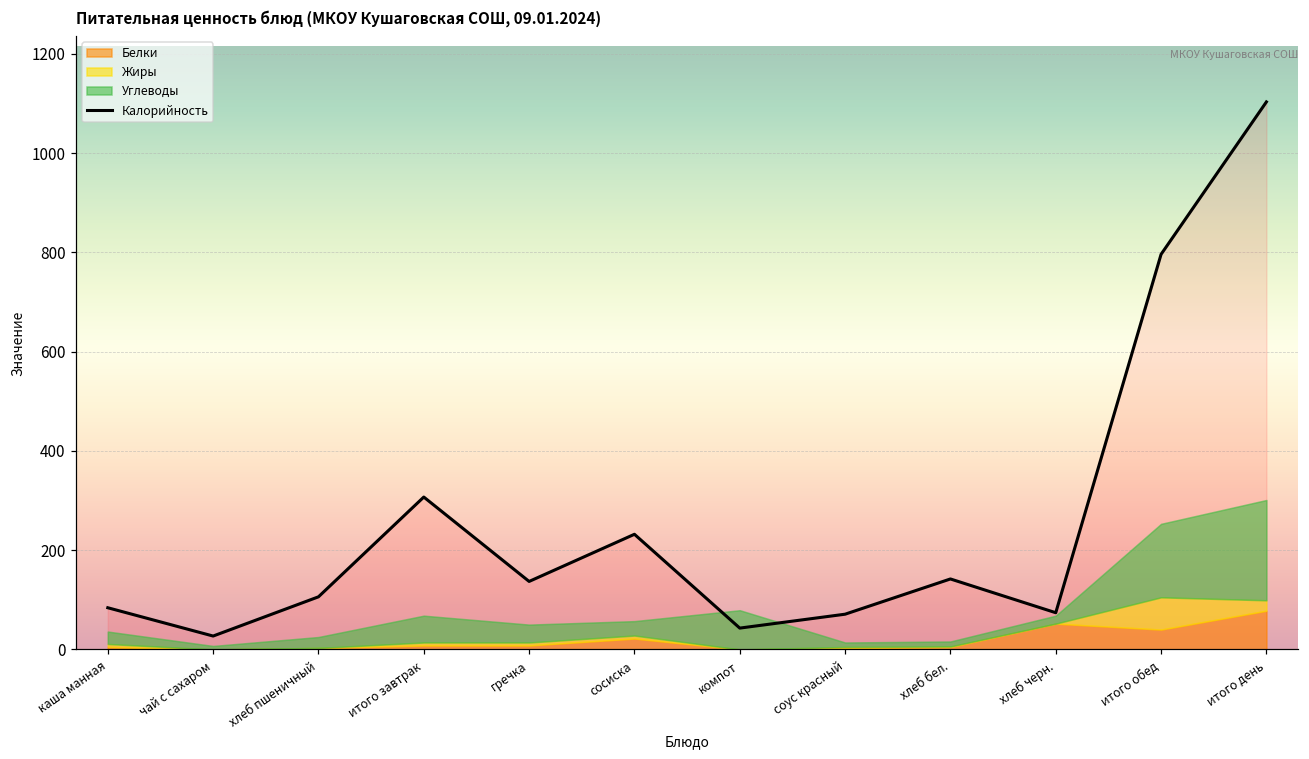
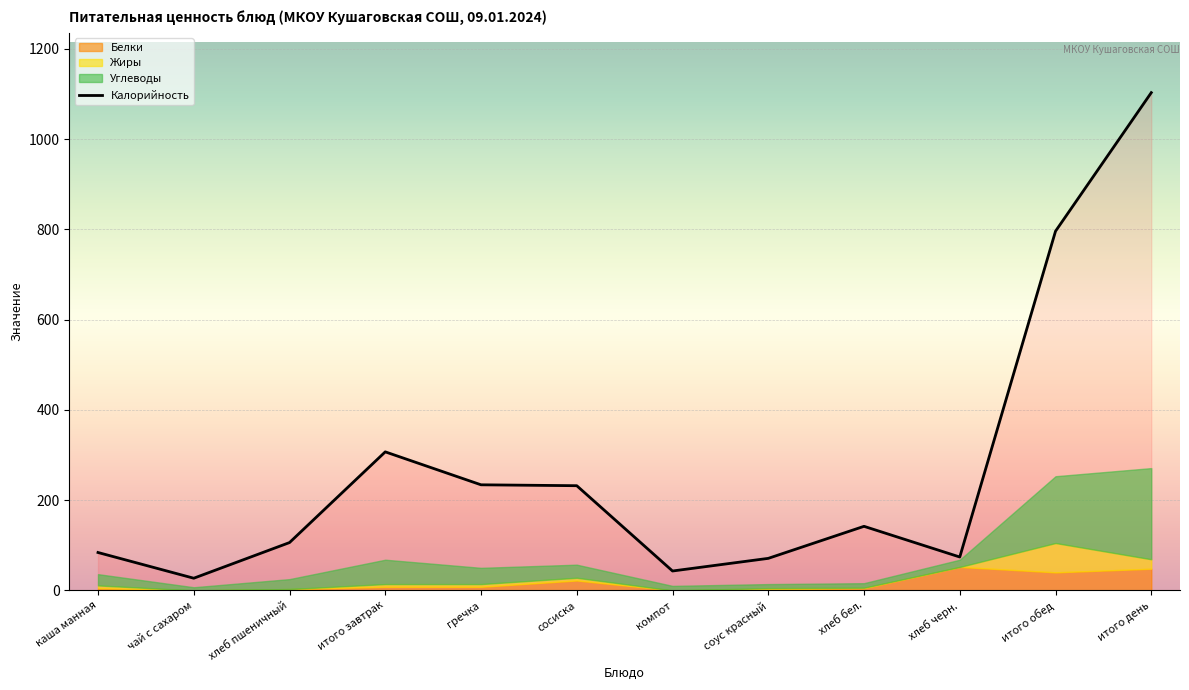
Калорийность, гречка: 140 -> 230
Углеводы, компот: 80 -> 10
Белки, итого день: 80 -> 50
